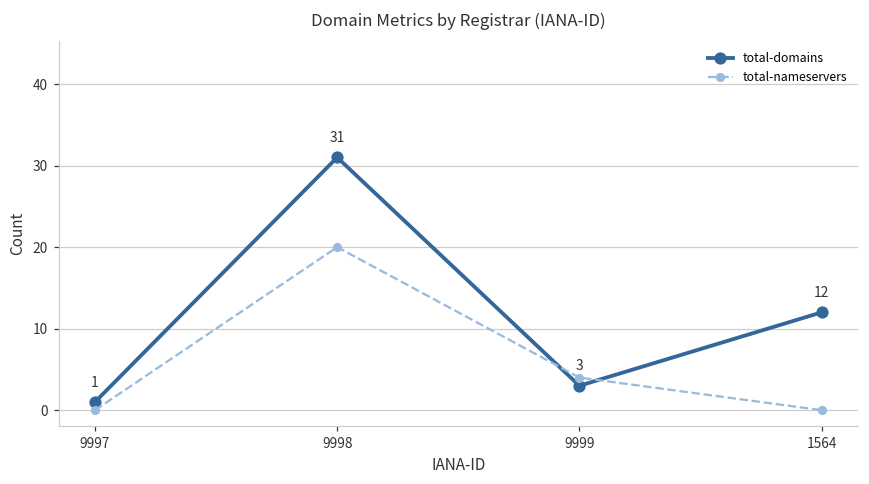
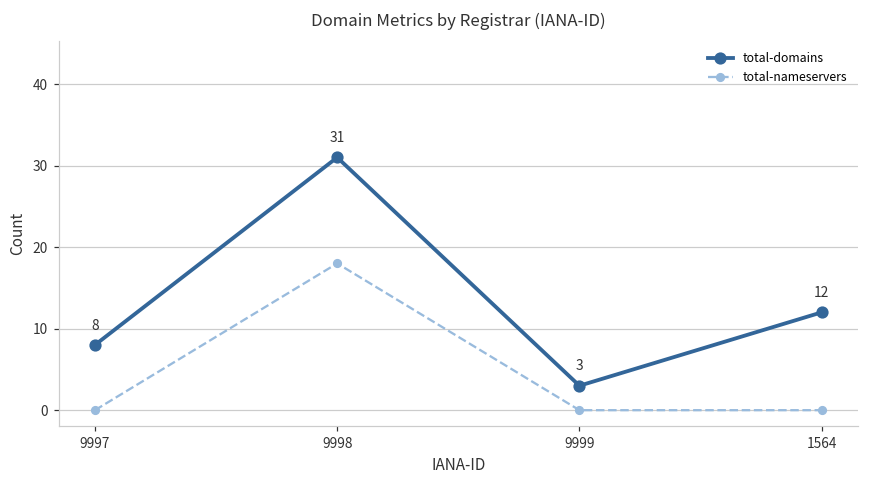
total-domains, 9997: 1 -> 8
total-nameservers, 9998: 20 -> 18
total-nameservers, 9999: 4 -> 0
